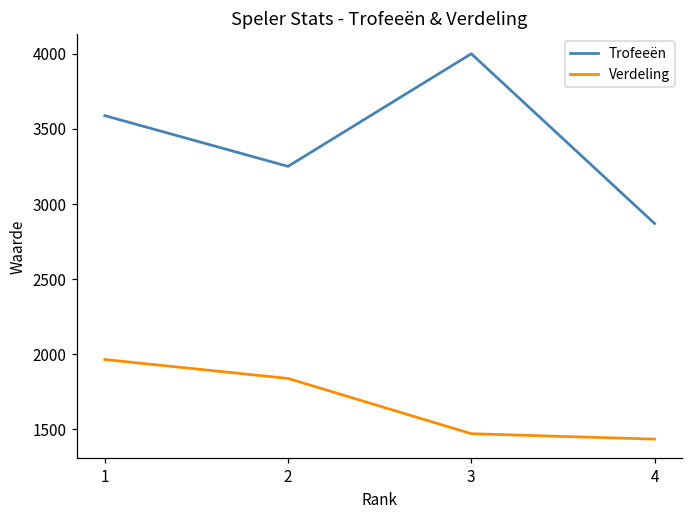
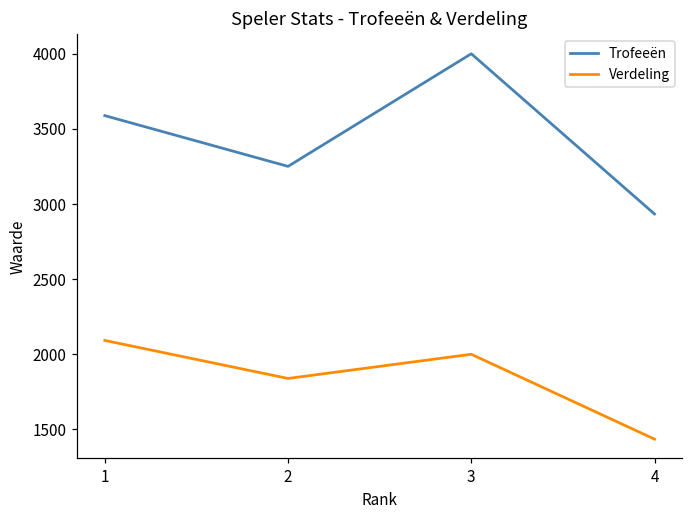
Verdeling, 1: 1970 -> 2090
Verdeling, 3: 1470 -> 2000
Trofeeën, 4: 2870 -> 2930
